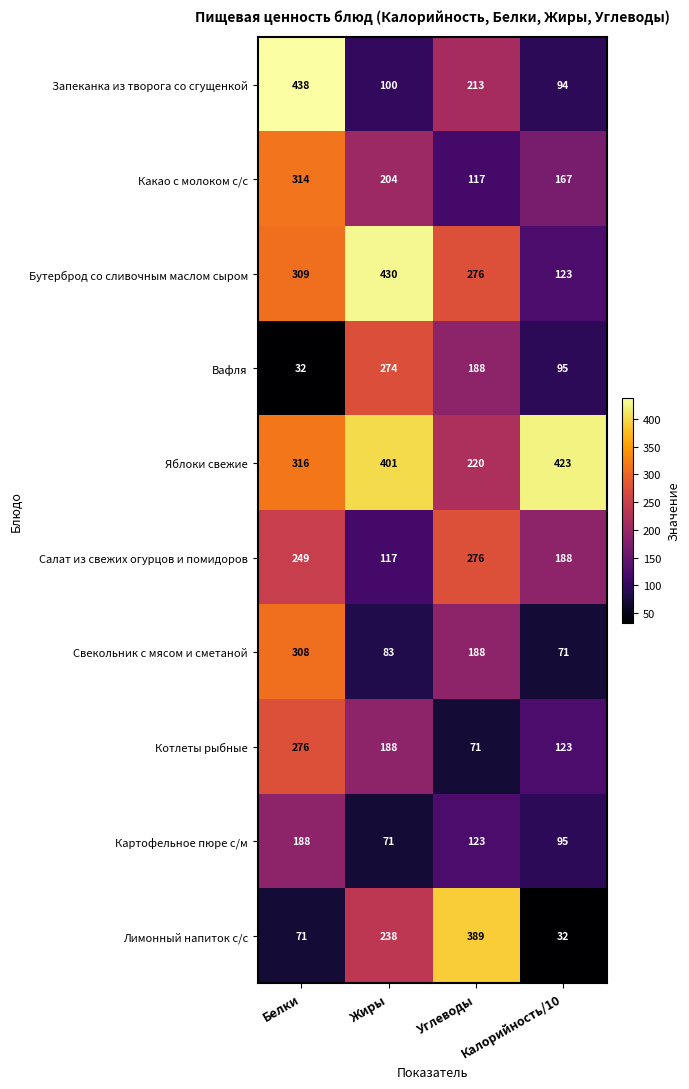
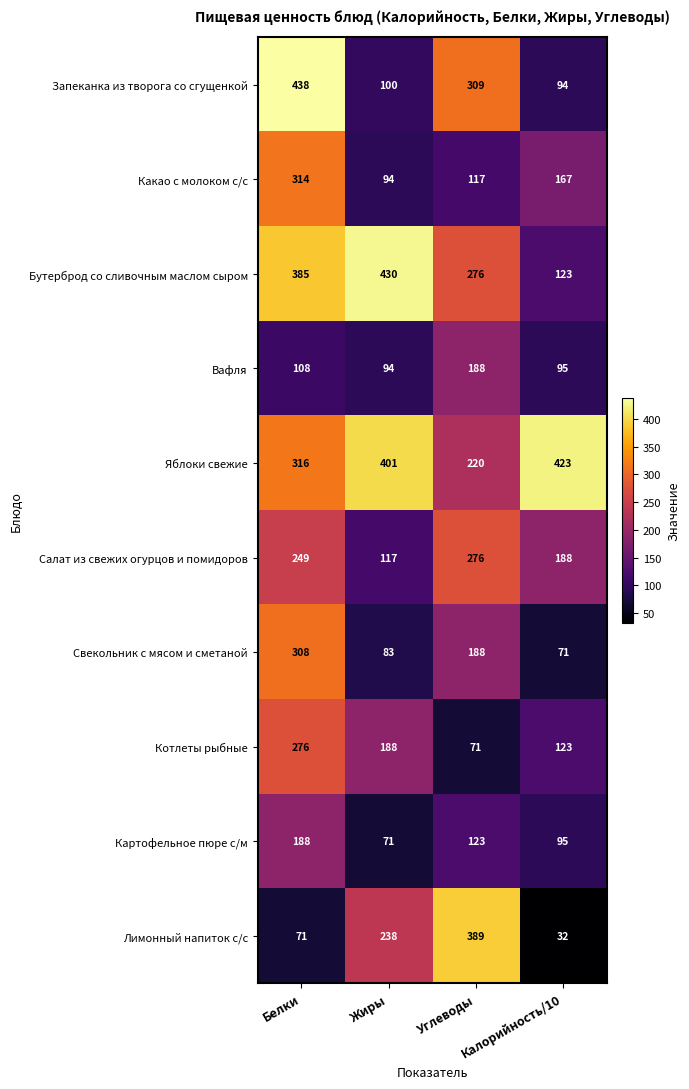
Запеканка из творога со сгущенкой, Углеводы: 213 -> 309
Какао с молоком с/с, Жиры: 204 -> 94
Бутерброд со сливочным маслом сыром, Белки: 309 -> 385
Вафля, Белки: 32 -> 108
Вафля, Жиры: 274 -> 94
